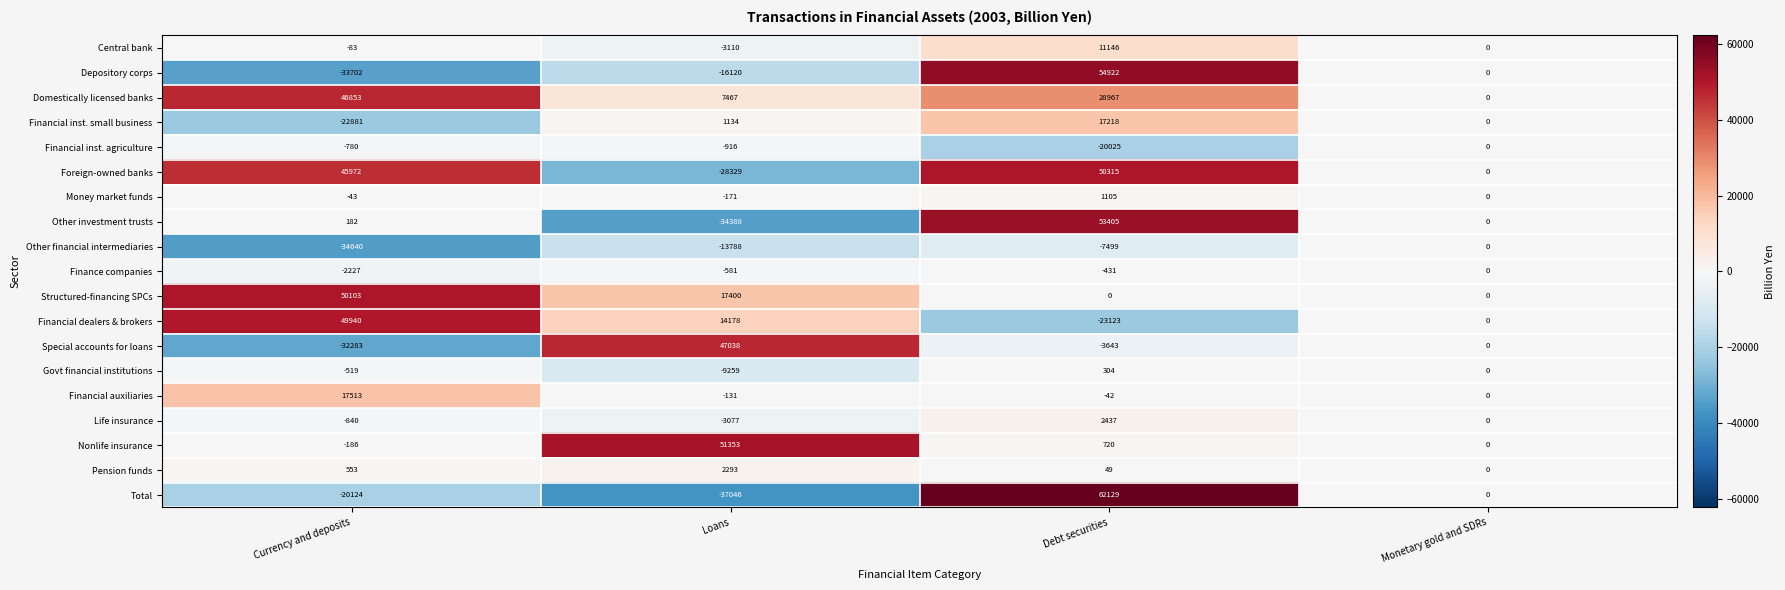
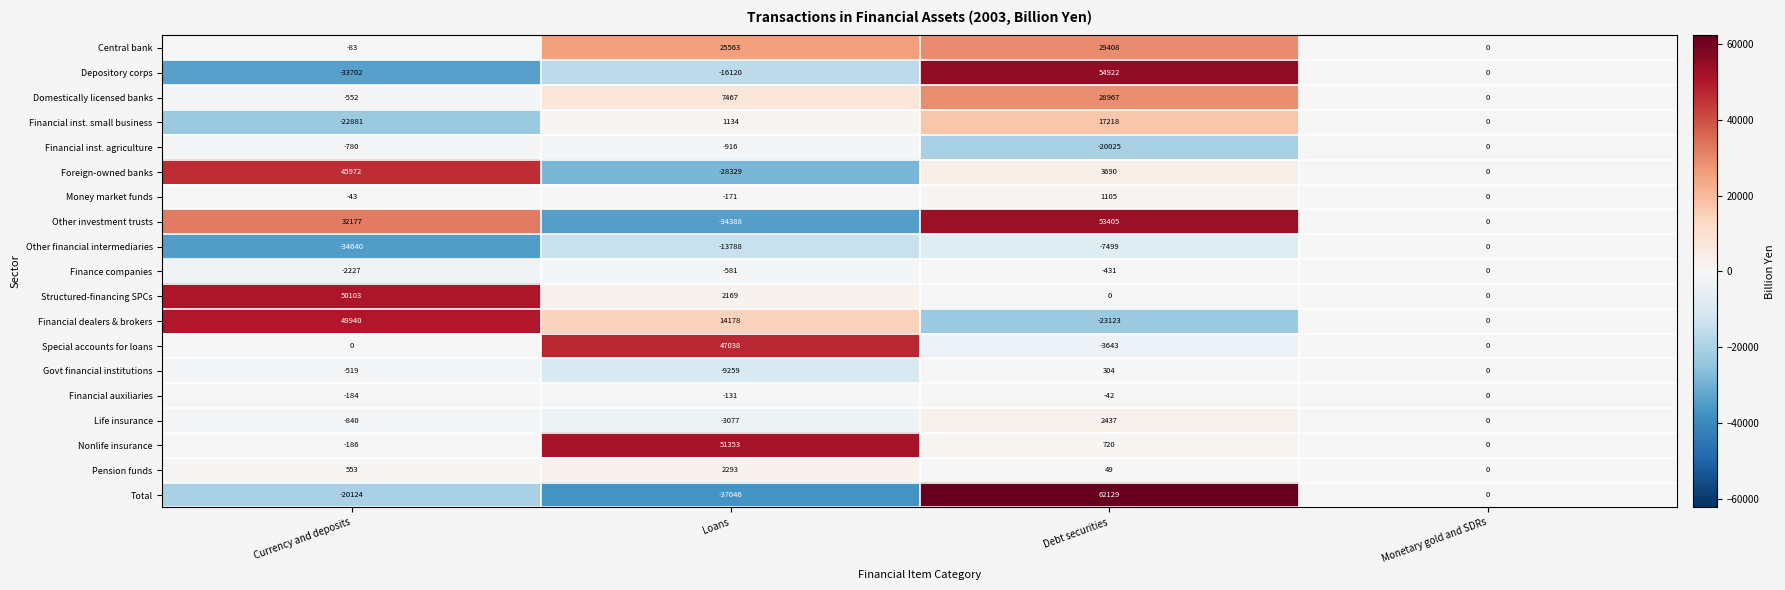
Central bank, Loans: -3110 -> 25563
Central bank, Debt securities: 11146 -> 29408
Domestically licensed banks, Currency and deposits: 46853 -> -552
Foreign-owned banks, Debt securities: 50315 -> 3690
Other investment trusts, Currency and deposits: 182 -> 32177
Structured-financing SPCs, Loans: 17400 -> 2169
Special accounts for loans, Currency and deposits: -32283 -> 0
Financial auxiliaries, Currency and deposits: 17513 -> -184
